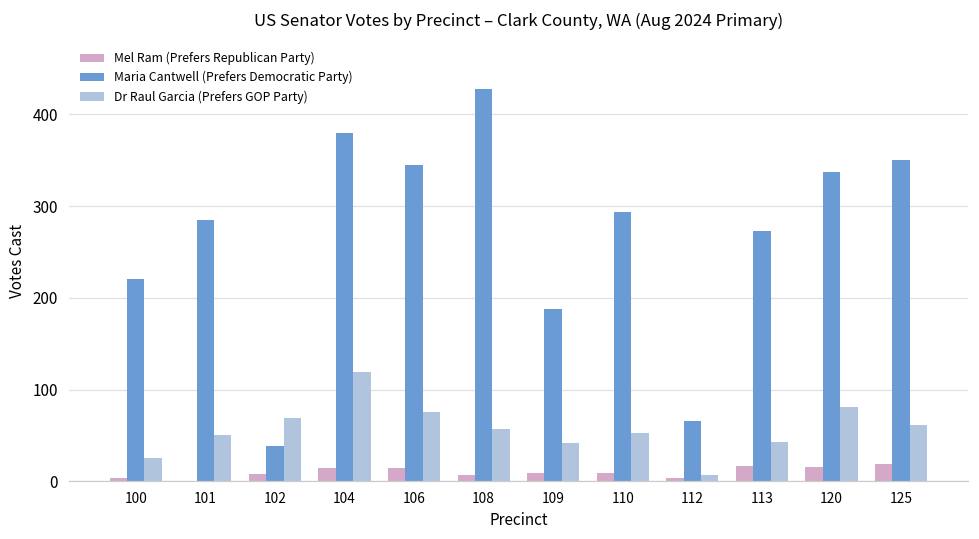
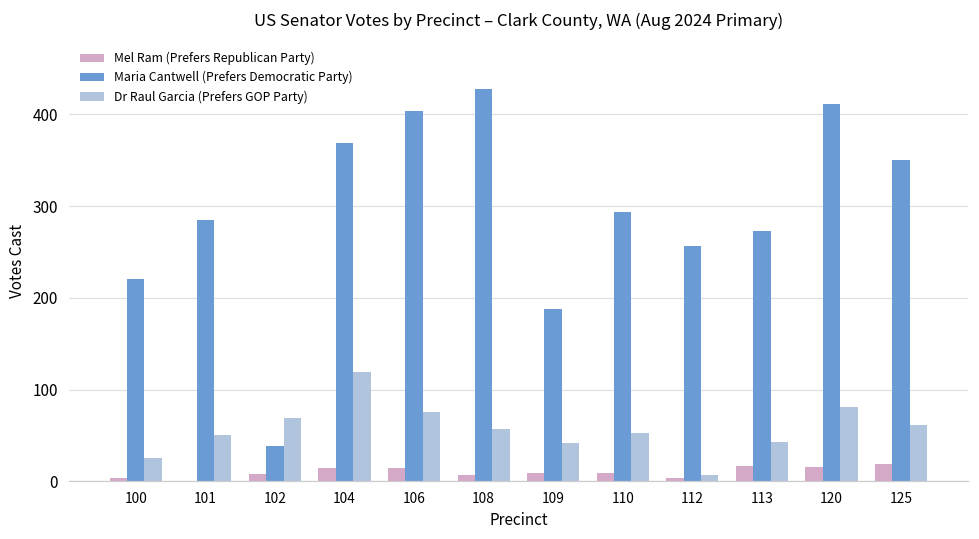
Maria Cantwell (Prefers Democratic Party), 104: 380 -> 370
Maria Cantwell (Prefers Democratic Party), 106: 350 -> 400
Maria Cantwell (Prefers Democratic Party), 112: 70 -> 260
Maria Cantwell (Prefers Democratic Party), 120: 340 -> 410
